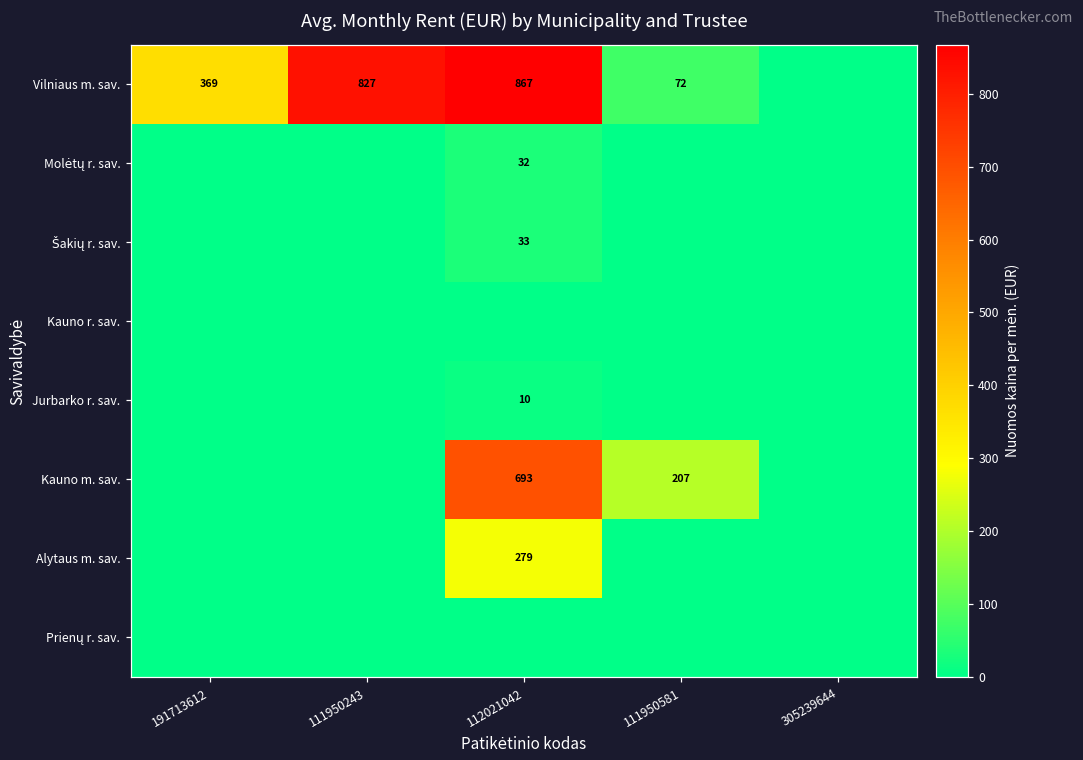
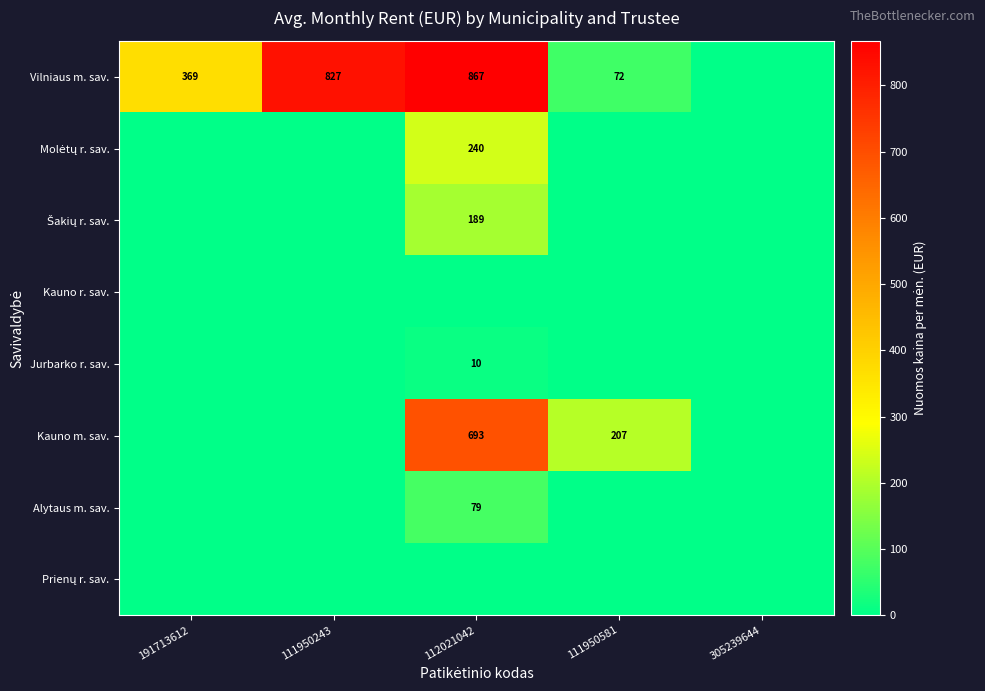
Molėtų r. sav., 112021042: 32 -> 240
Šakių r. sav., 112021042: 33 -> 189
Alytaus m. sav., 112021042: 279 -> 79
